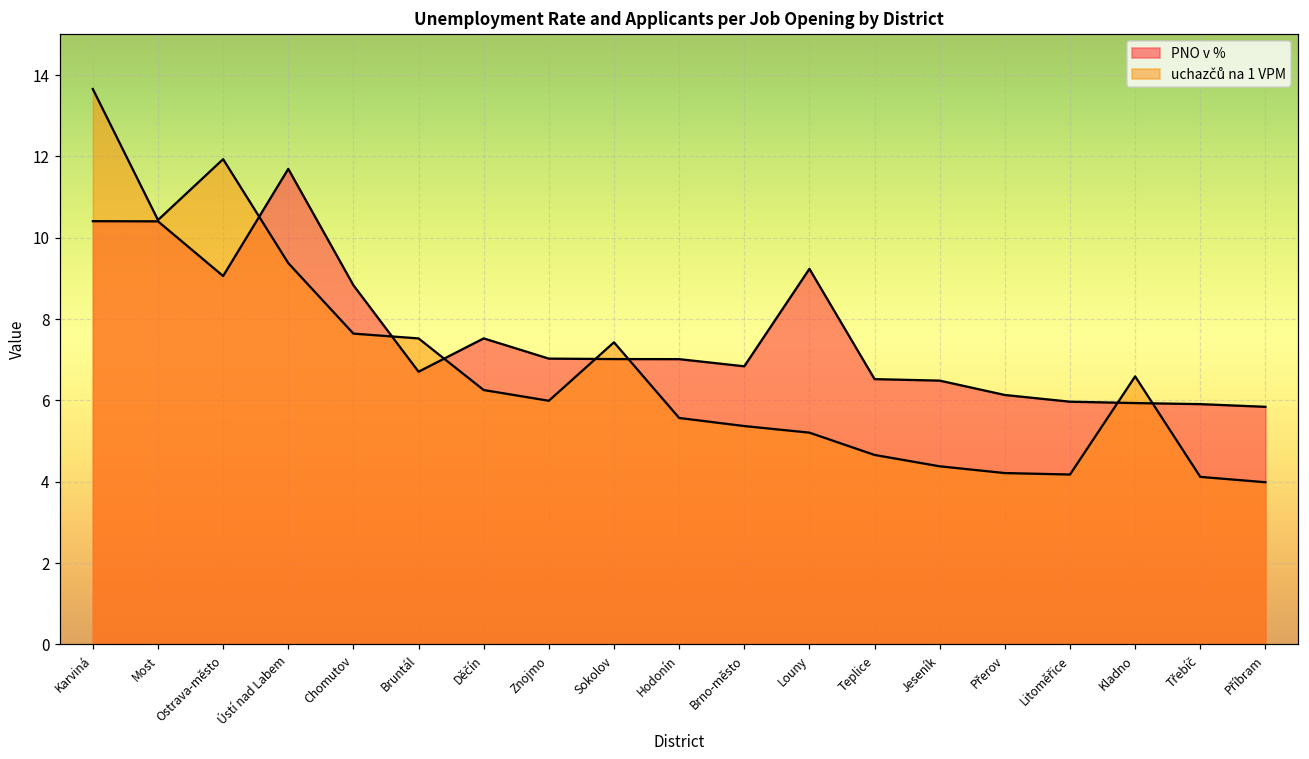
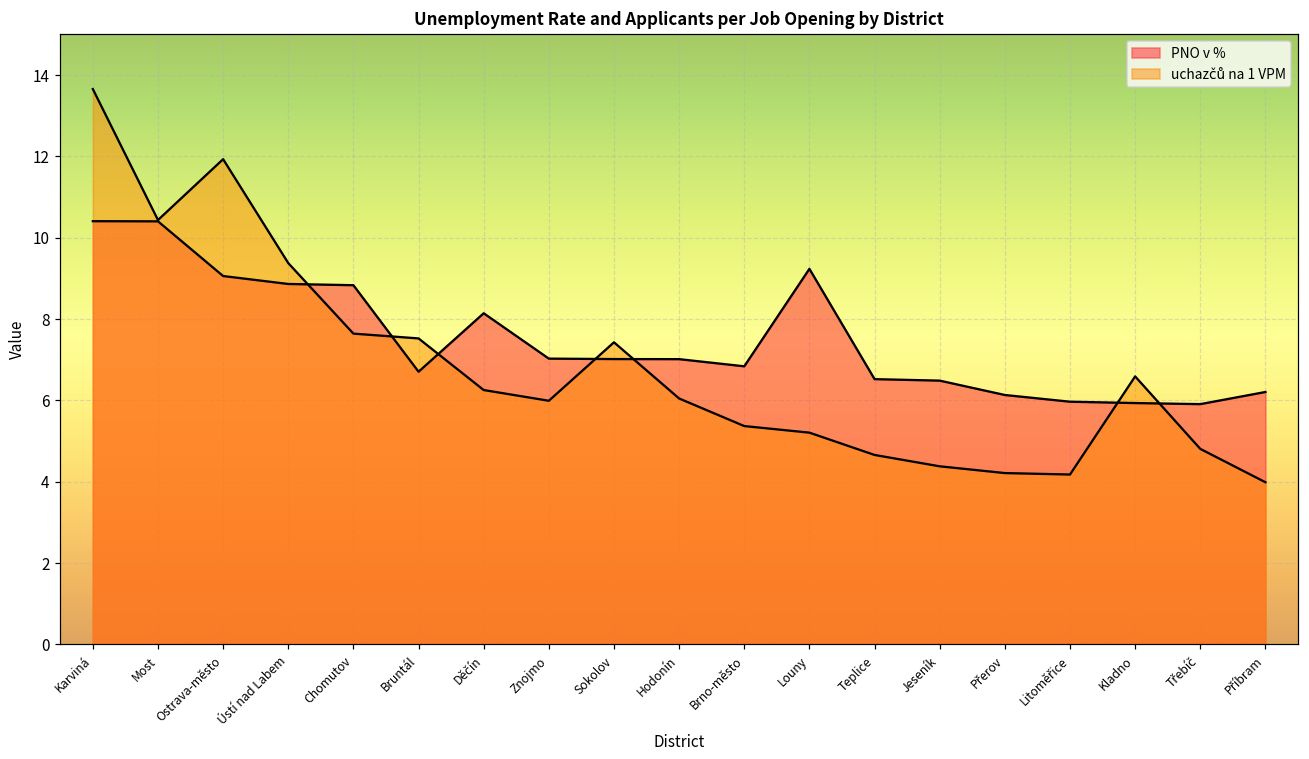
PNO v %, Ústí nad Labem: 11.7 -> 8.9
PNO v %, Děčín: 7.5 -> 8.1
uchazčů na 1 VPM, Hodonín: 5.6 -> 6.0
uchazčů na 1 VPM, Třebíč: 4.1 -> 4.8
PNO v %, Příbram: 5.8 -> 6.2
